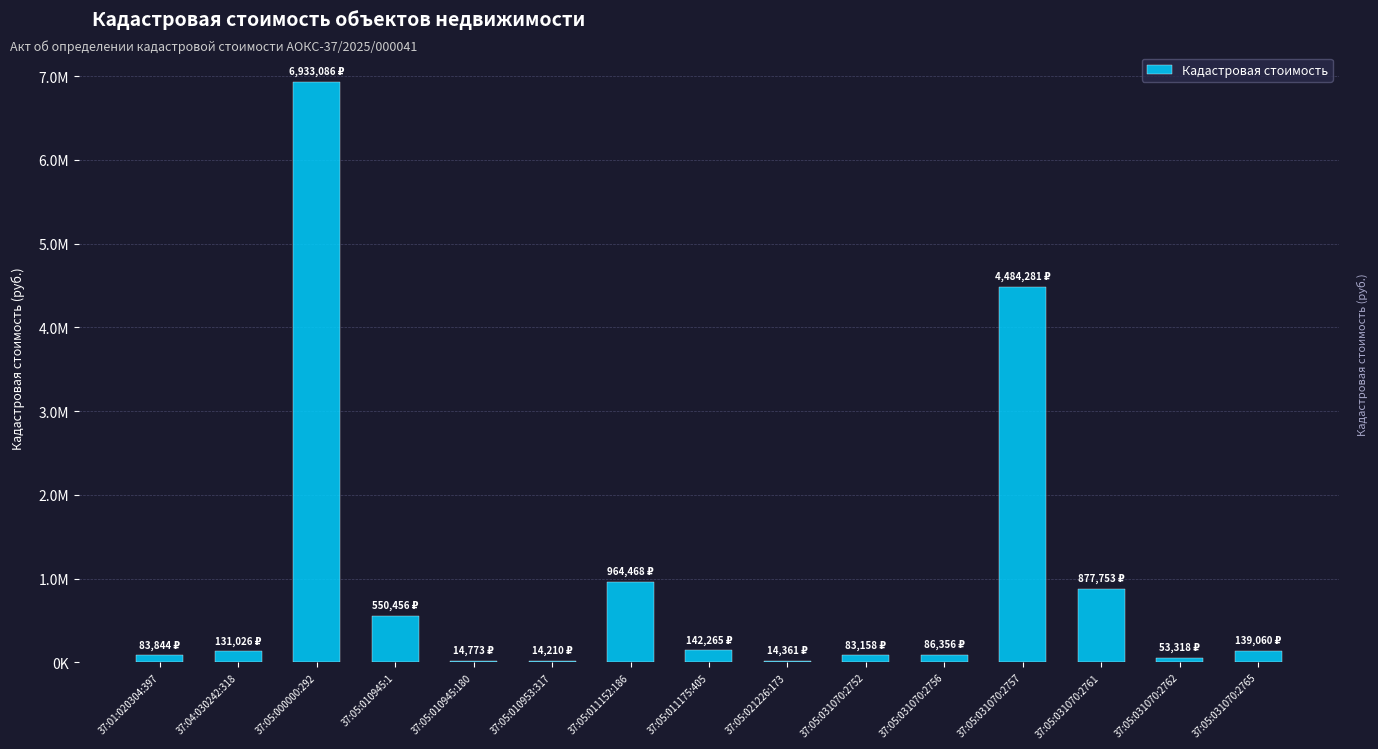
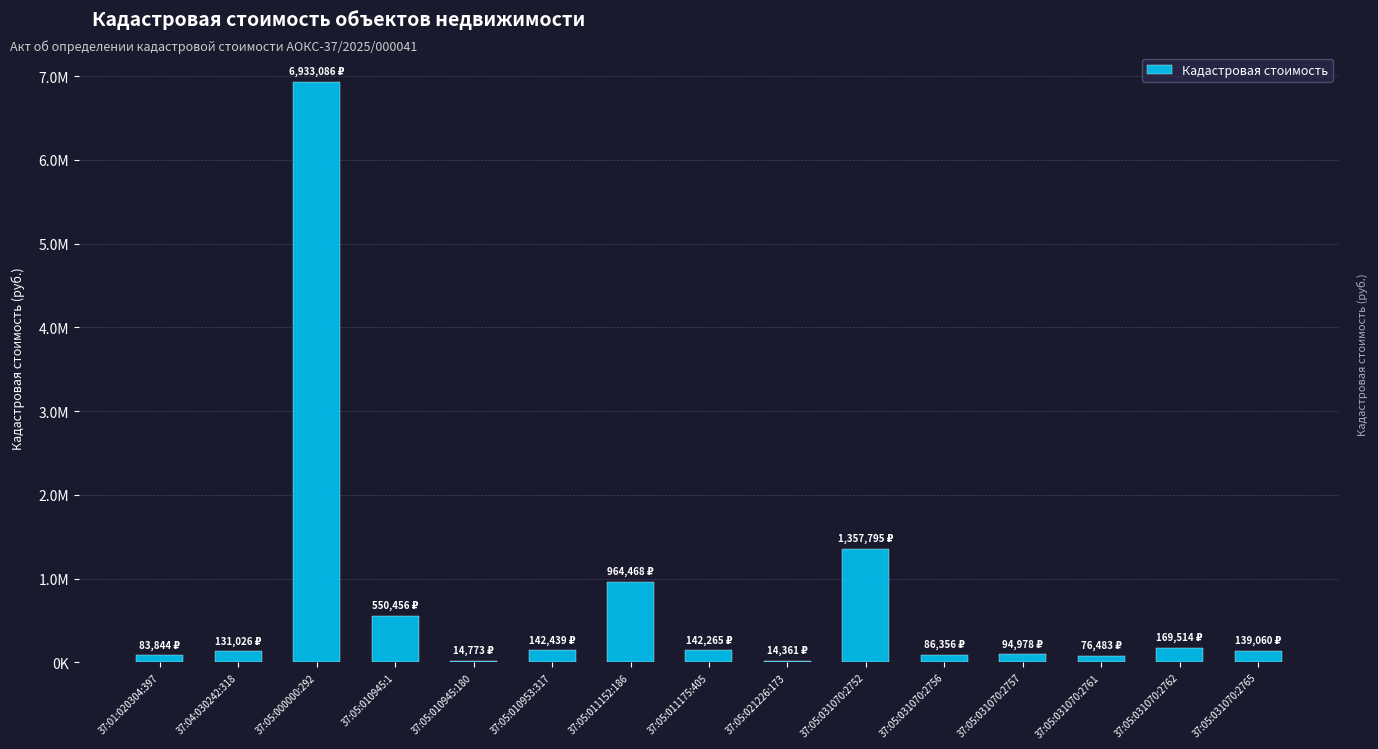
37:05:010953:317: 14,210 -> 142,439
37:05:031070:2752: 83,158 -> 1,357,795
37:05:031070:2757: 4,484,281 -> 94,978
37:05:031070:2761: 877,753 -> 76,483
37:05:031070:2762: 53,318 -> 169,514
